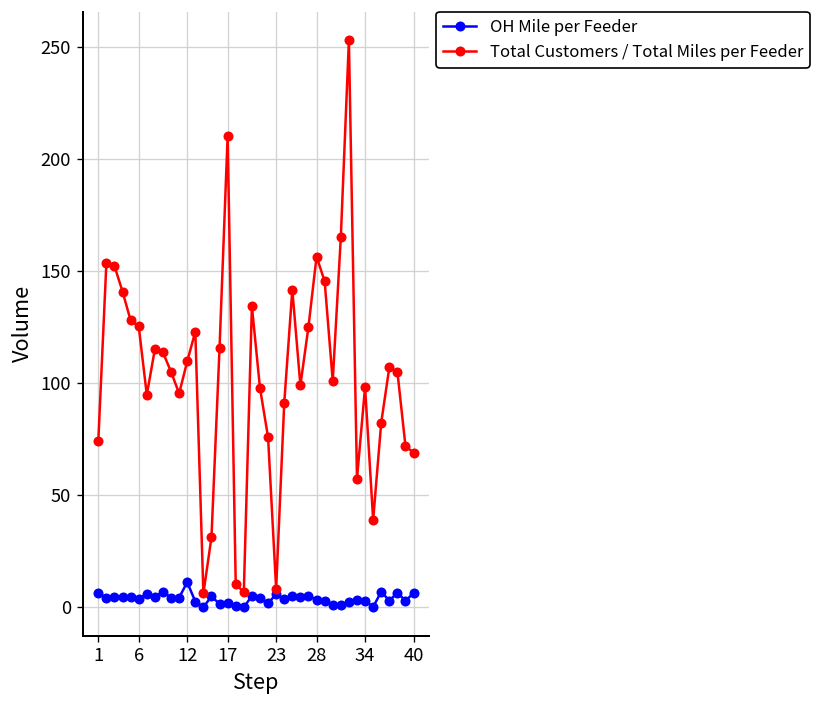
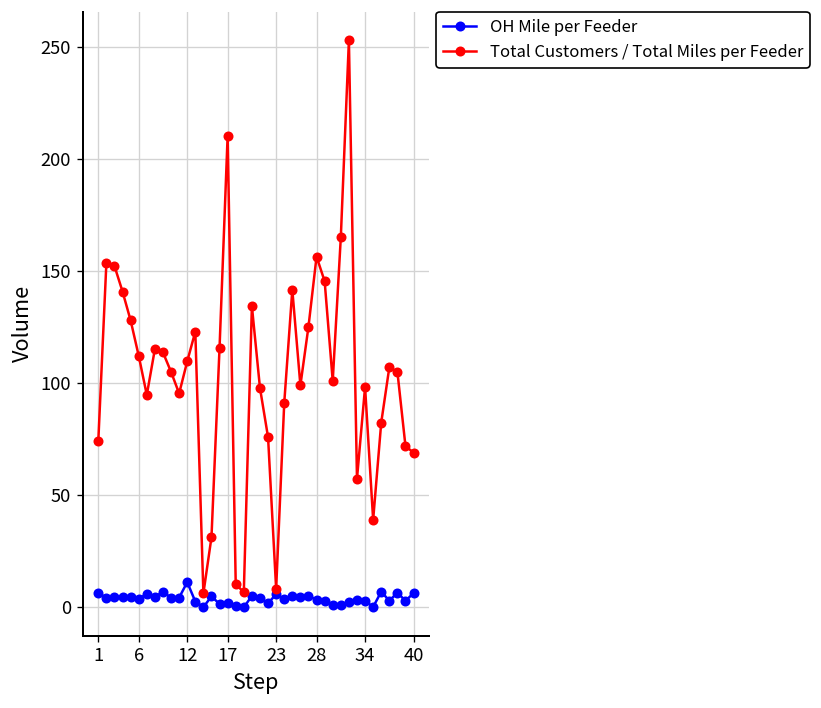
Total Customers / Total Miles per Feeder, 6: 126 -> 112
